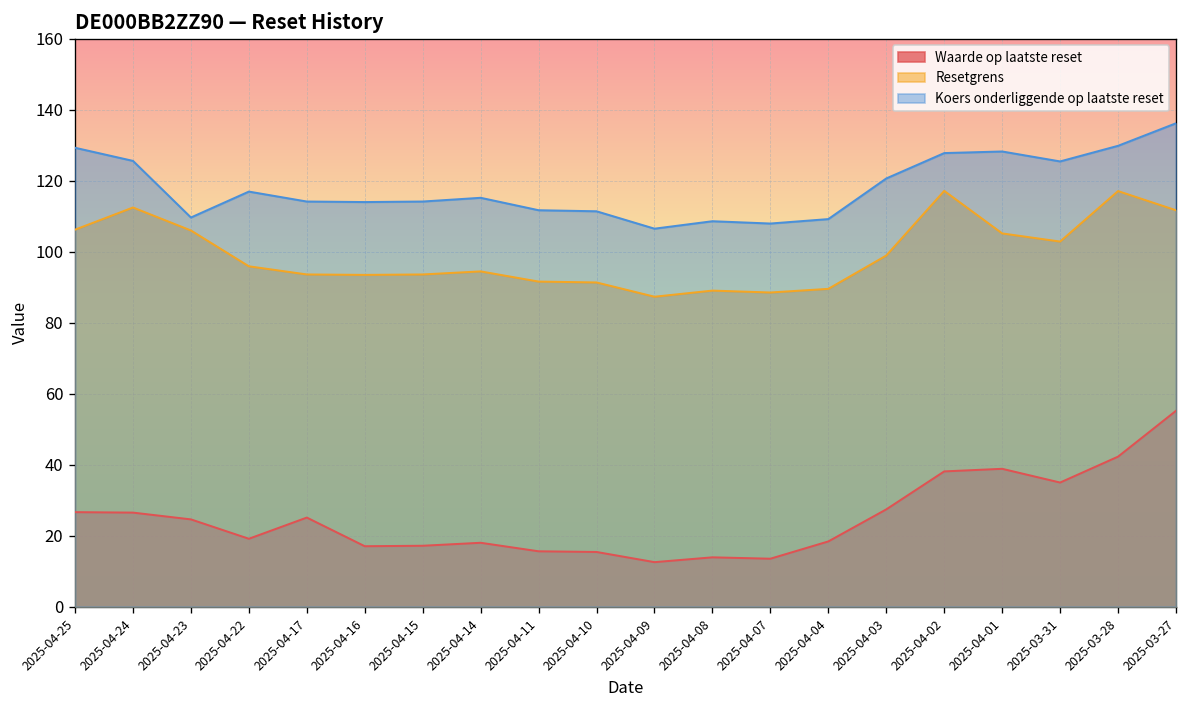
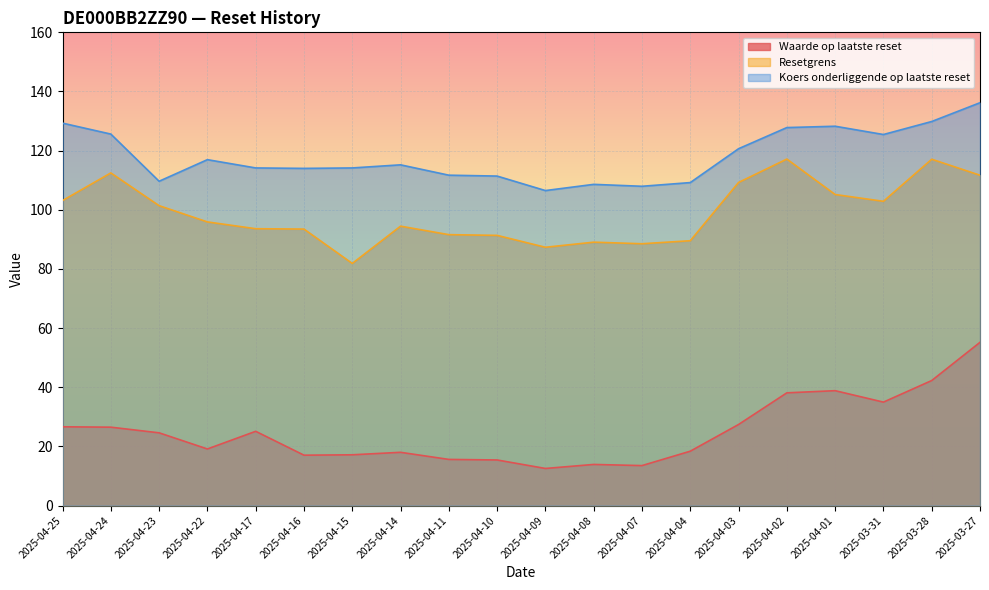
Resetgrens, 2025-04-25: 106 -> 103
Resetgrens, 2025-04-23: 106 -> 101
Resetgrens, 2025-04-15: 94 -> 82
Resetgrens, 2025-04-03: 99 -> 109
